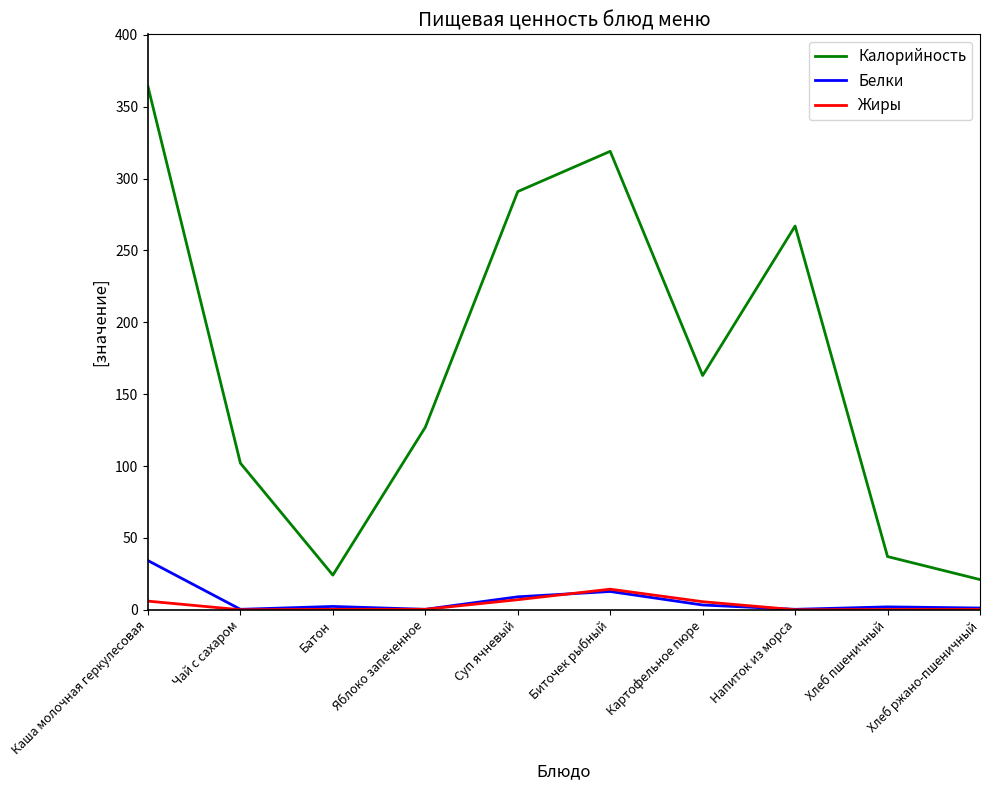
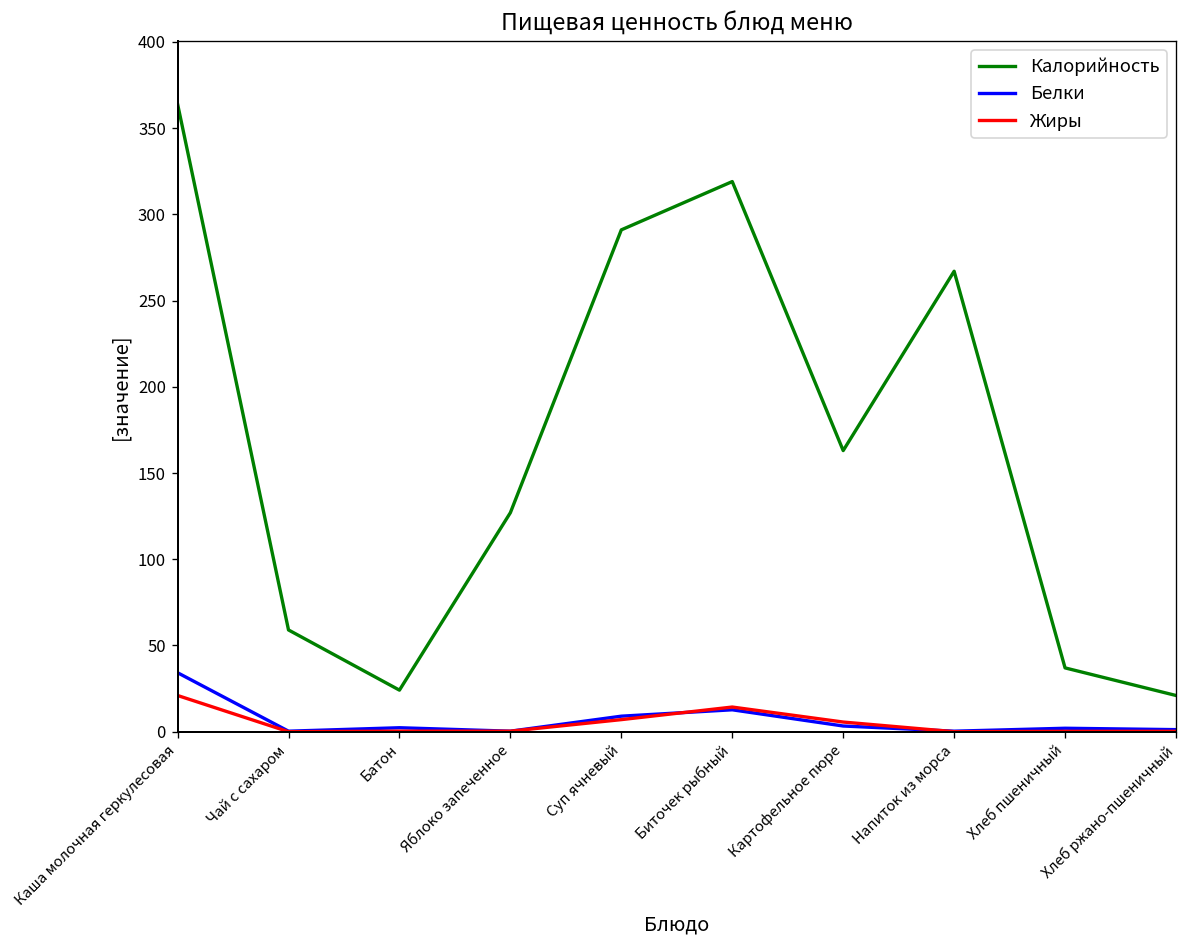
Жиры, Каша молочная геркулесовая: 6 -> 21
Калорийность, Чай с сахаром: 102 -> 59
